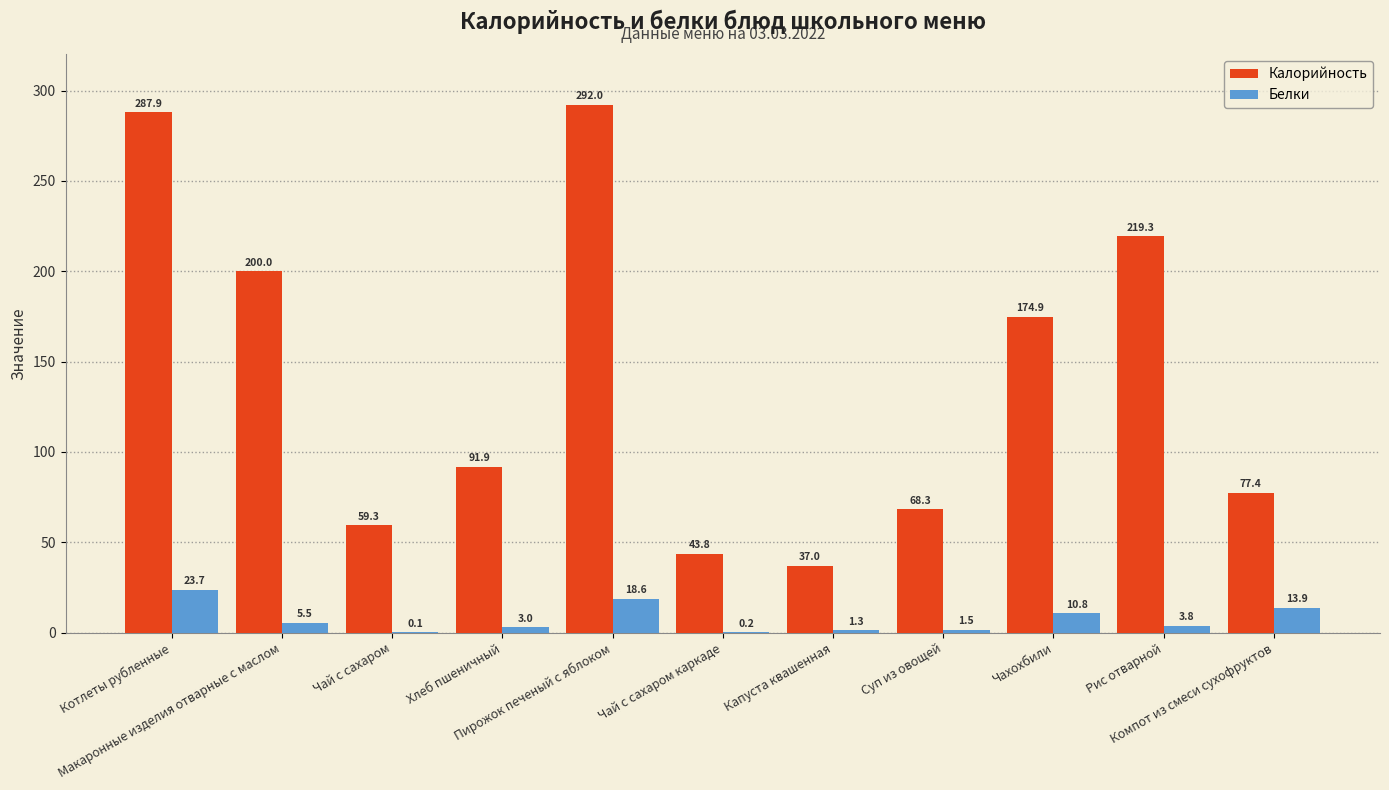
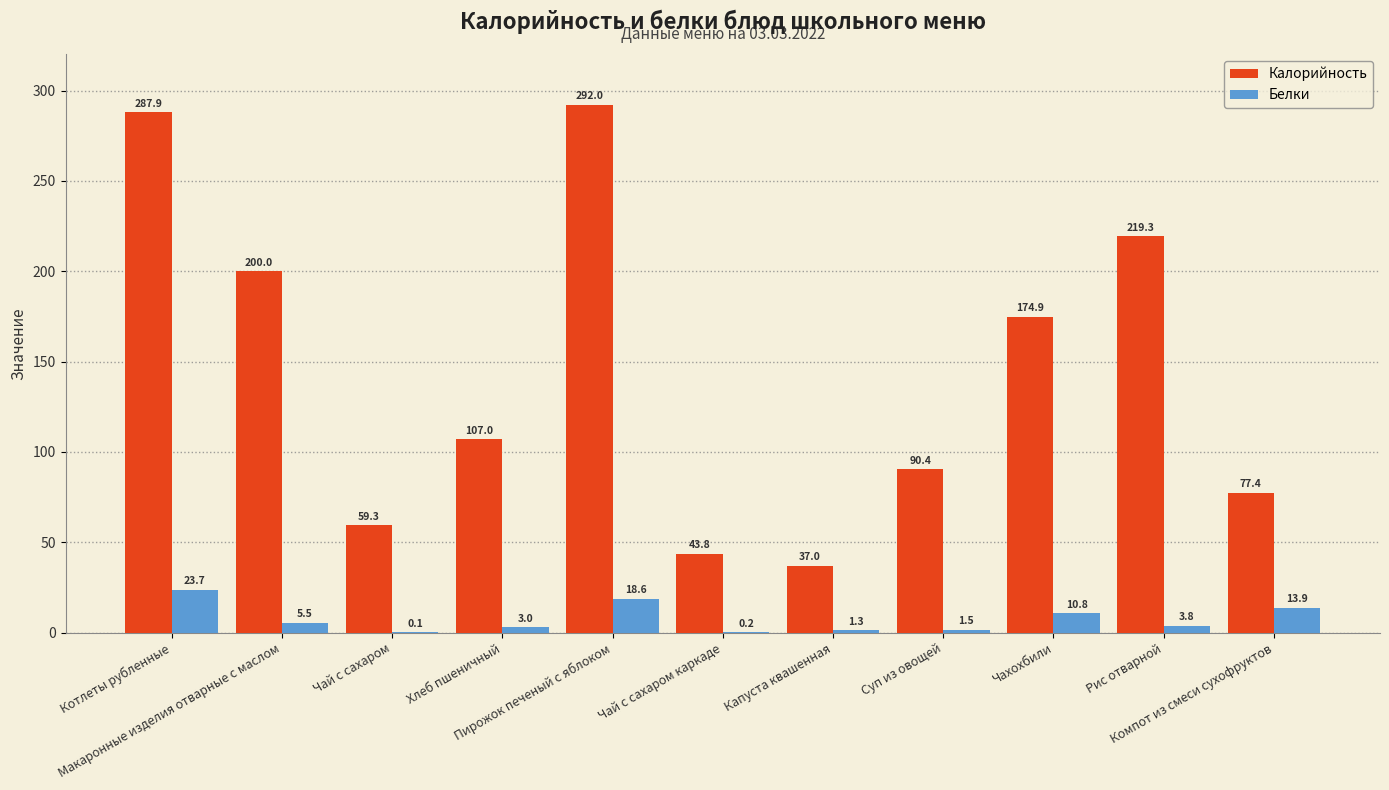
Калорийность, Хлеб пшеничный: 91.9 -> 107.0
Калорийность, Суп из овощей: 68.3 -> 90.4
